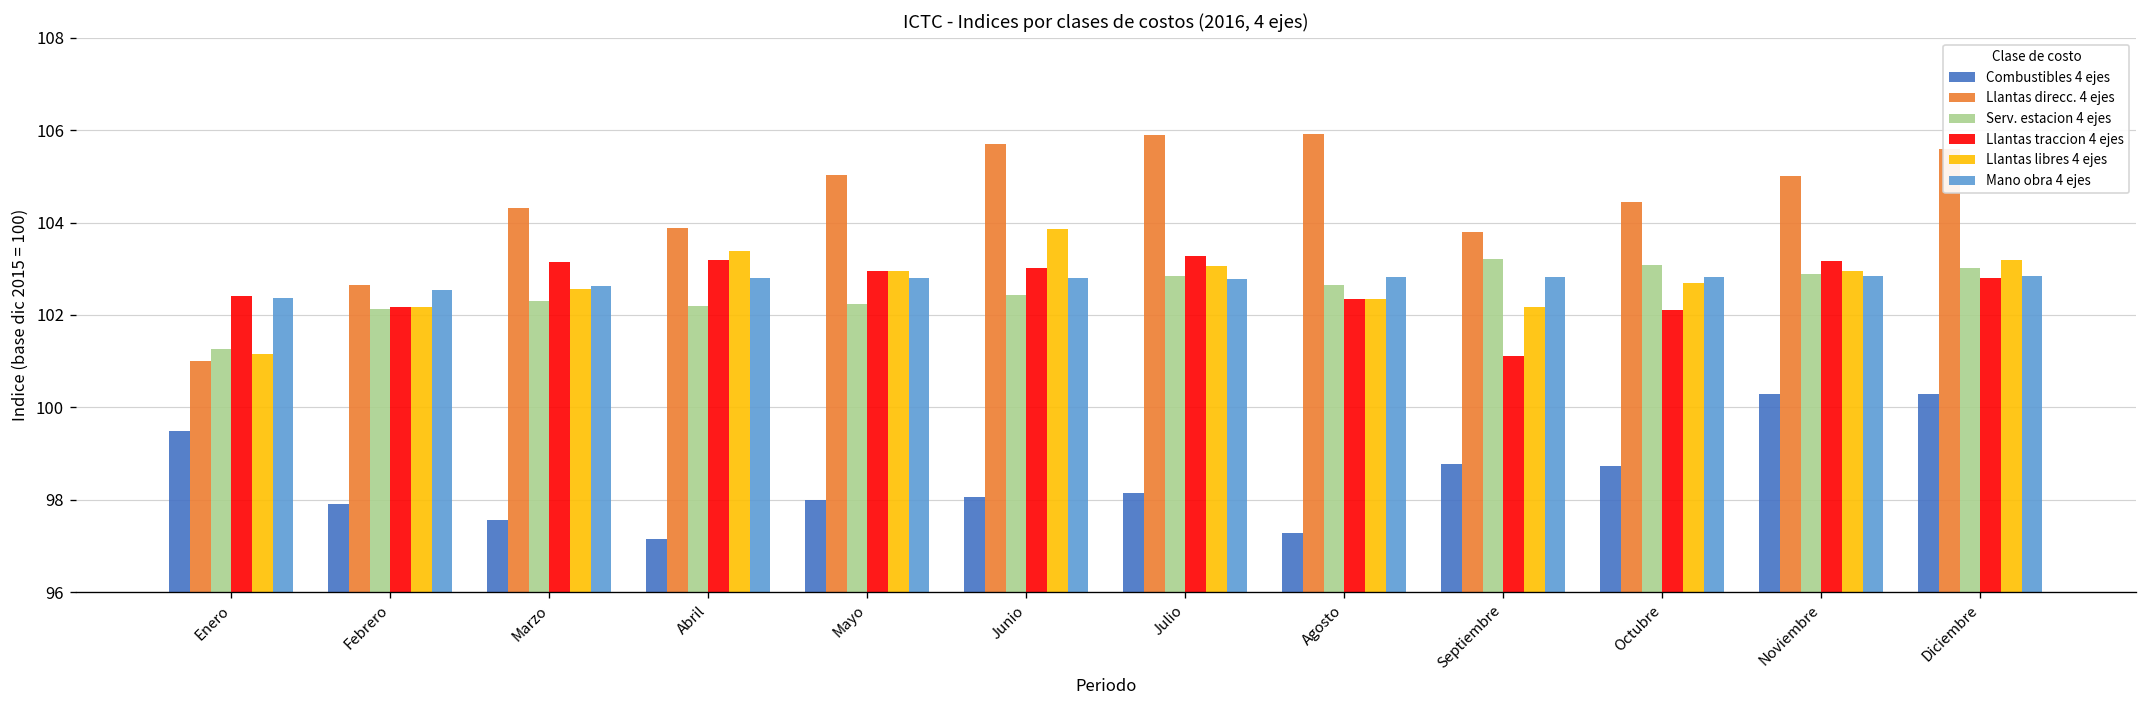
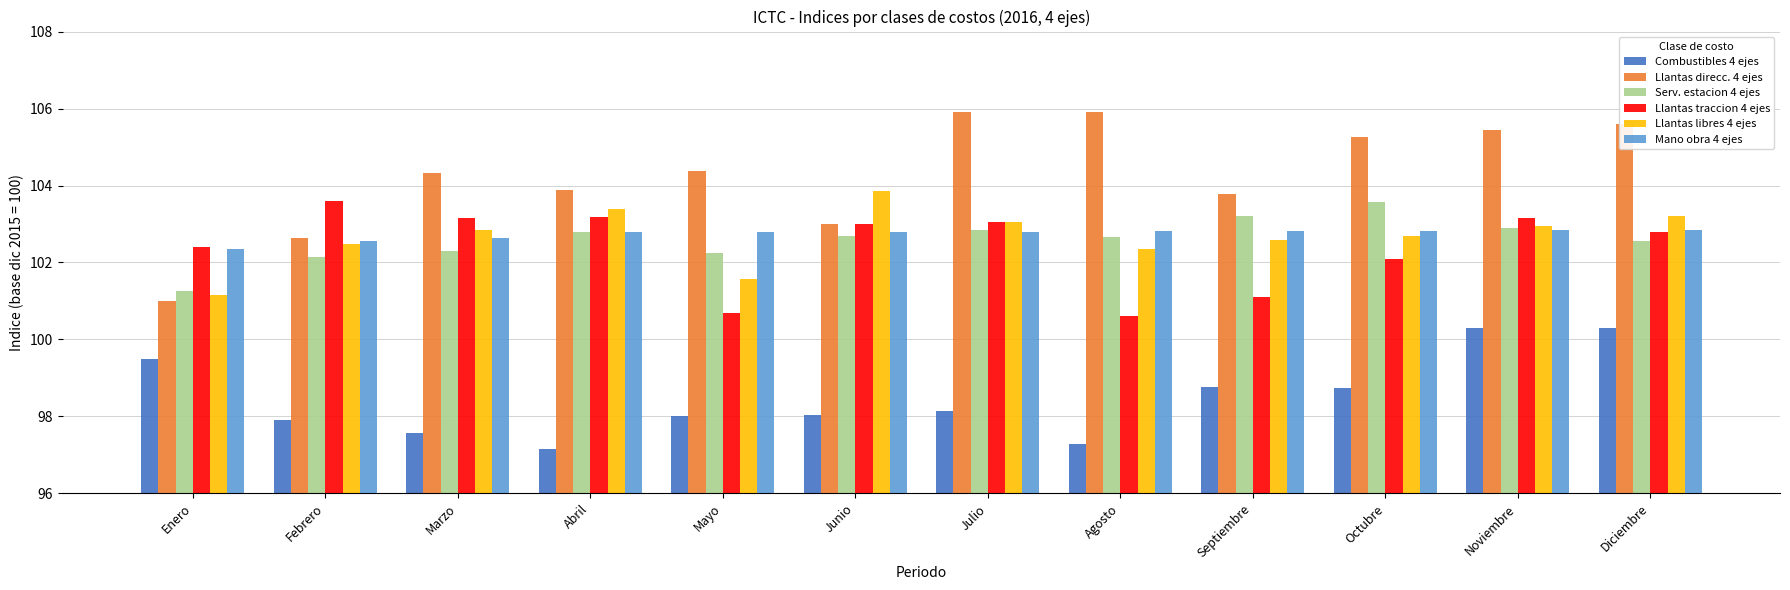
Llantas traccion 4 ejes, Febrero: 102.2 -> 103.6
Llantas libres 4 ejes, Febrero: 102.2 -> 102.5
Llantas libres 4 ejes, Marzo: 102.6 -> 102.8
Serv. estacion 4 ejes, Abril: 102.2 -> 102.8
Llantas direcc. 4 ejes, Mayo: 105.0 -> 104.4
Llantas traccion 4 ejes, Mayo: 103.0 -> 100.7
Llantas libres 4 ejes, Mayo: 103.0 -> 101.6
Llantas direcc. 4 ejes, Junio: 105.7 -> 103.0
Serv. estacion 4 ejes, Junio: 102.4 -> 102.7
Llantas traccion 4 ejes, Julio: 103.3 -> 103.1
Llantas traccion 4 ejes, Agosto: 102.3 -> 100.6
Llantas libres 4 ejes, Septiembre: 102.2 -> 102.6
Llantas direcc. 4 ejes, Octubre: 104.5 -> 105.3
Serv. estacion 4 ejes, Octubre: 103.1 -> 103.6
Llantas direcc. 4 ejes, Noviembre: 105.0 -> 105.4
Serv. estacion 4 ejes, Diciembre: 103.0 -> 102.6
